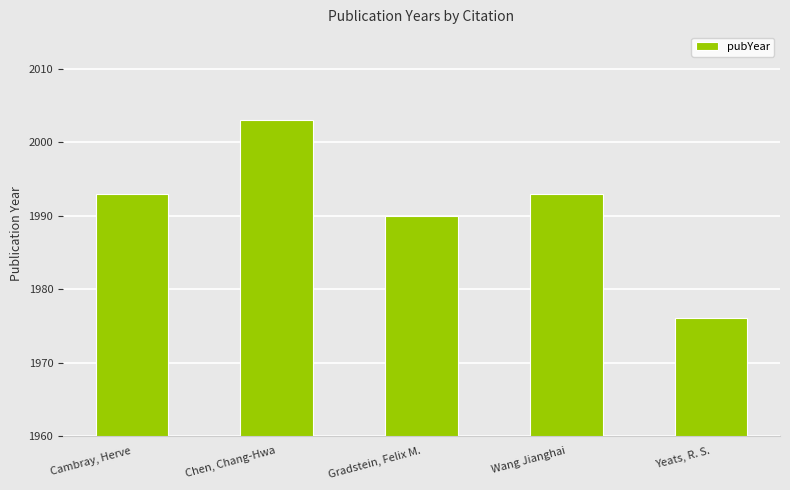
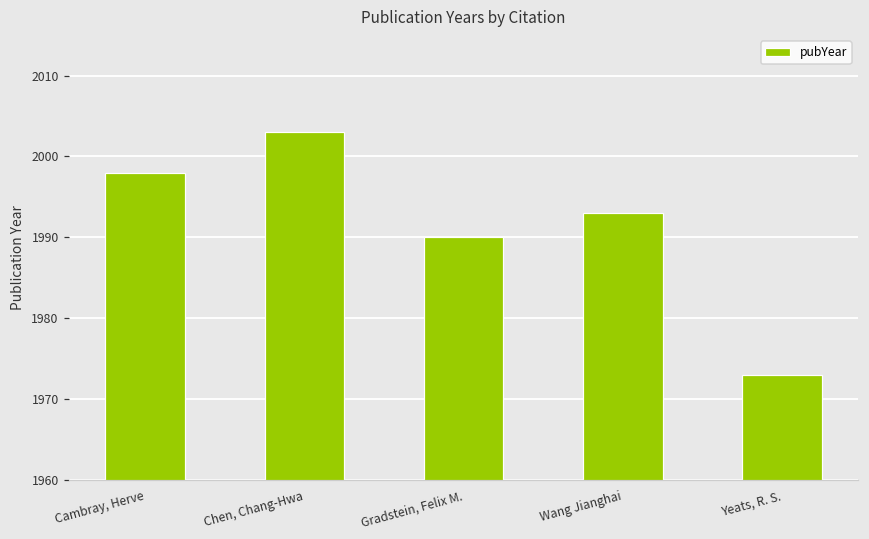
Cambray, Herve: 1993 -> 1998
Yeats, R. S.: 1976 -> 1973
